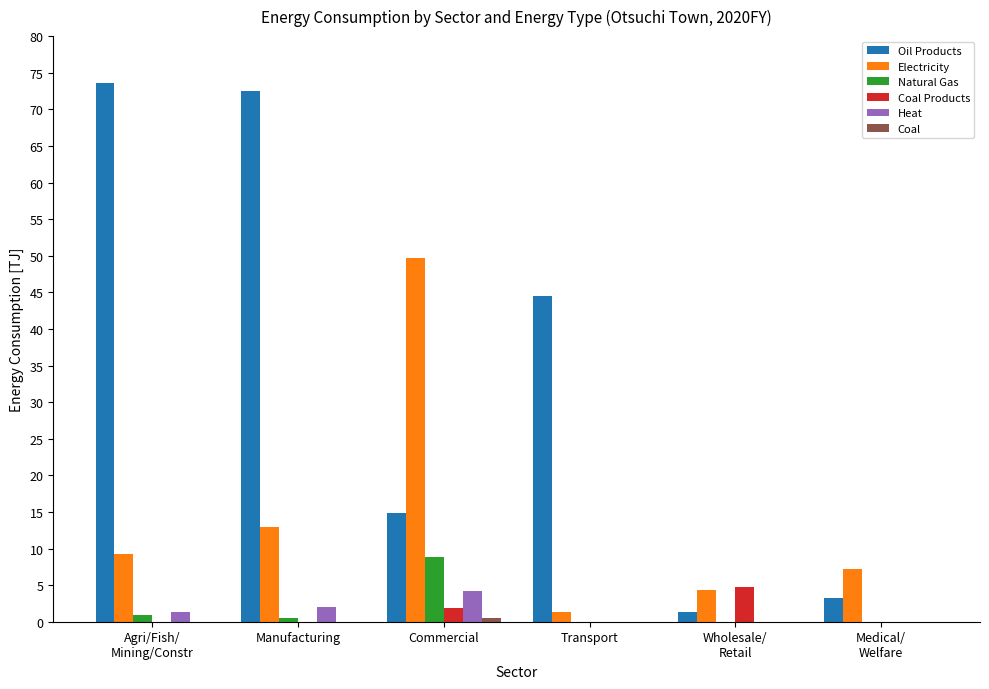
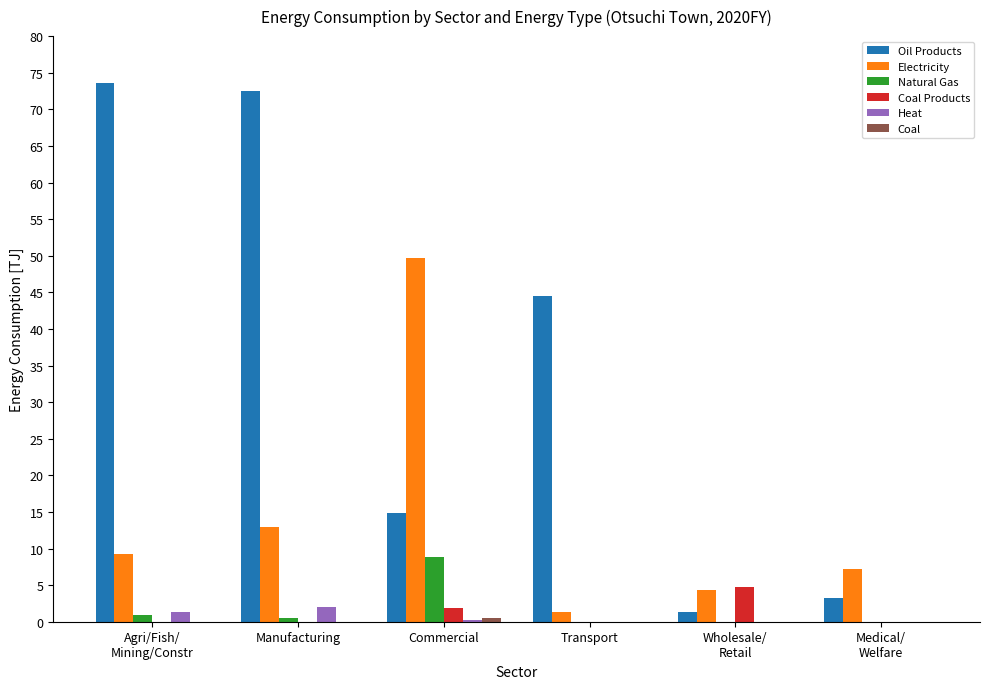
Heat, Commercial: 4 -> 0
